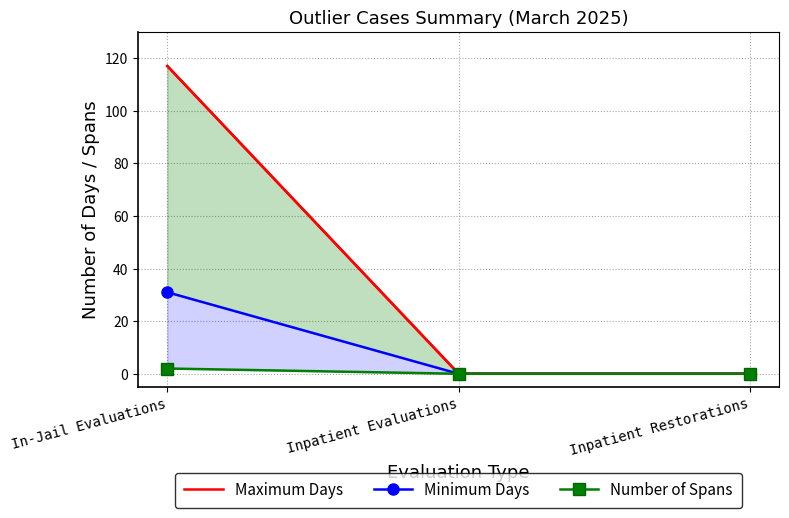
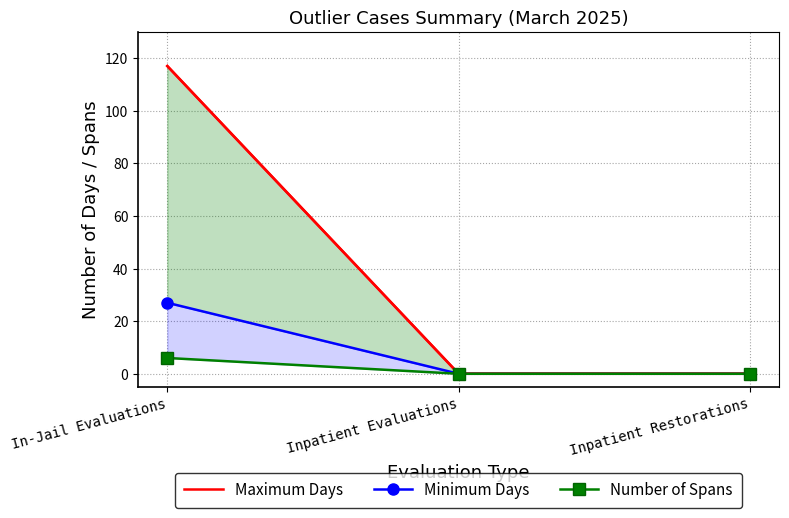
Minimum Days, In-Jail Evaluations: 31 -> 27
Number of Spans, In-Jail Evaluations: 2 -> 6
